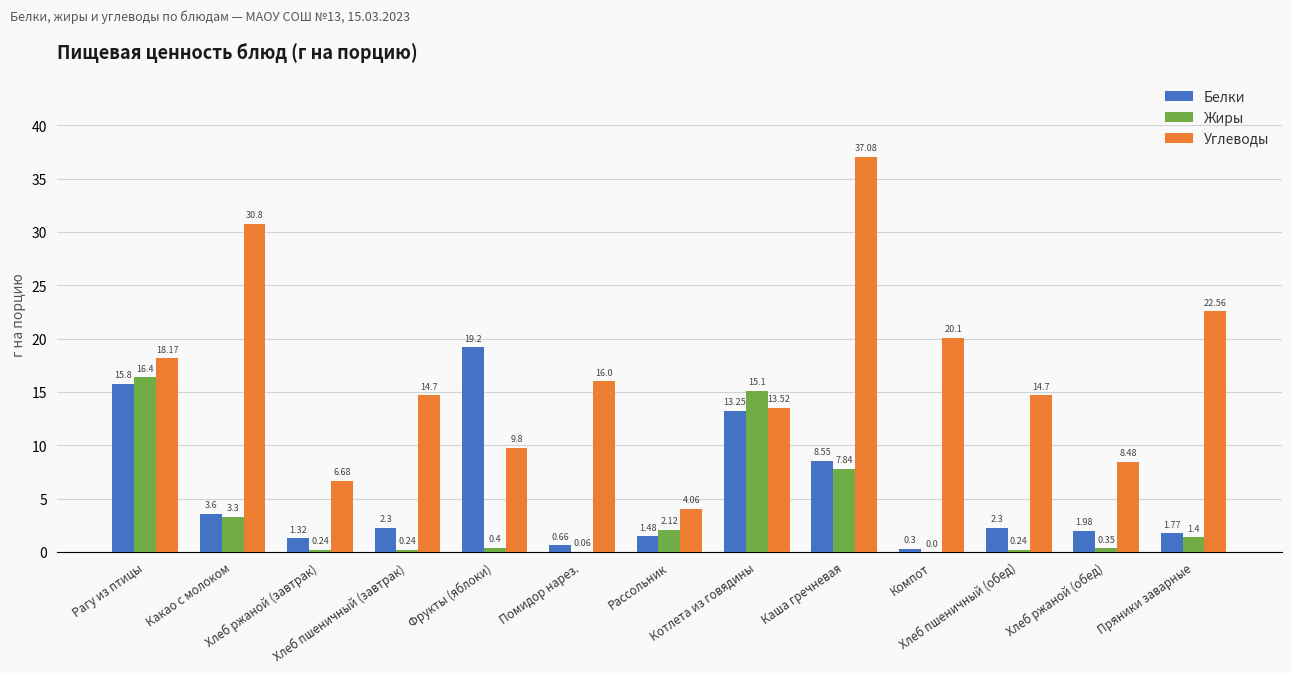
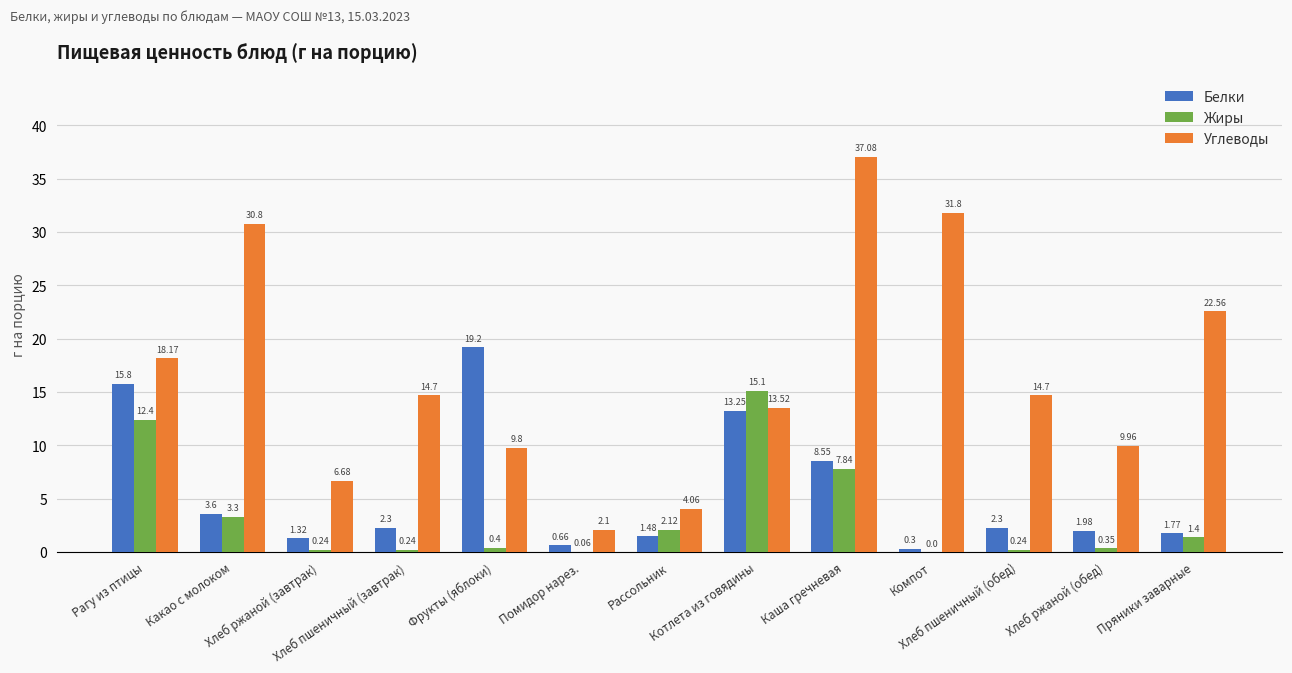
Жиры, Рагу из птицы: 16.4 -> 12.4
Углеводы, Помидор нарез.: 16.0 -> 2.1
Углеводы, Компот: 20.1 -> 31.8
Углеводы, Хлеб ржаной (обед): 8.48 -> 9.96
